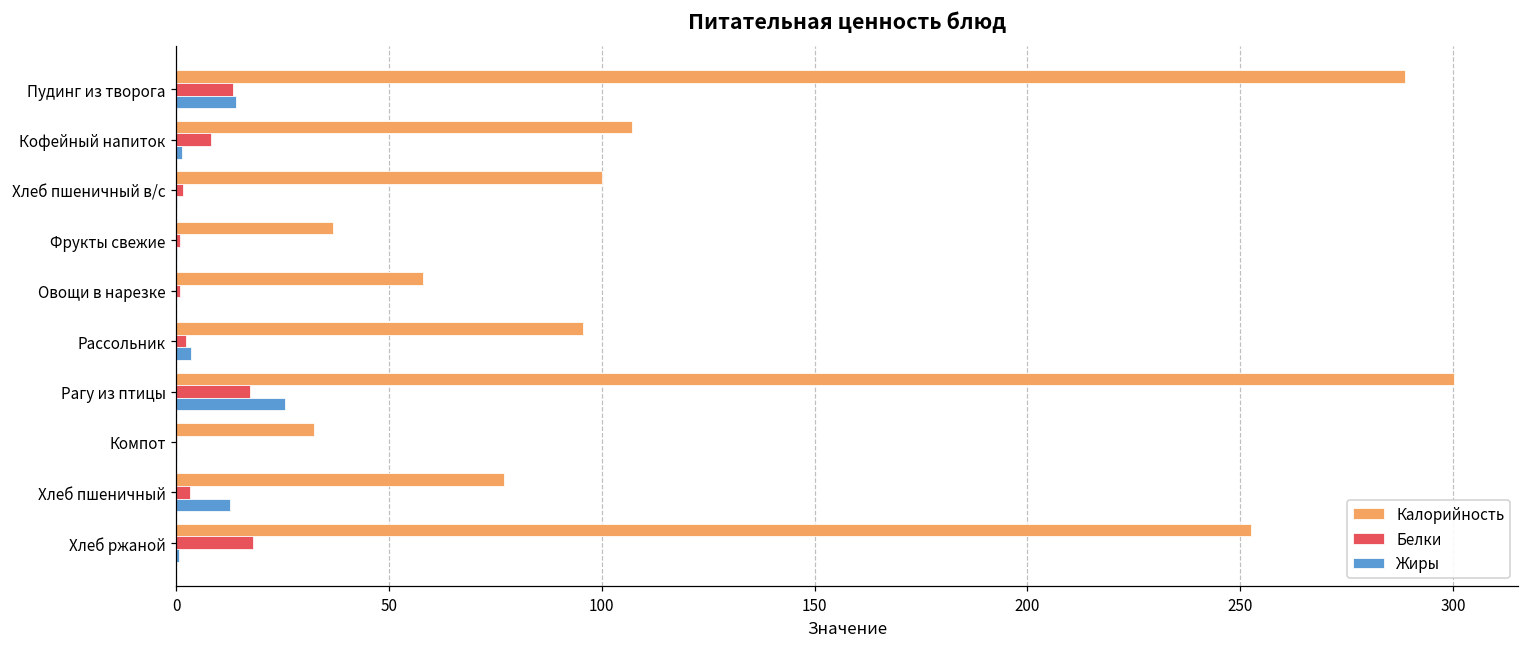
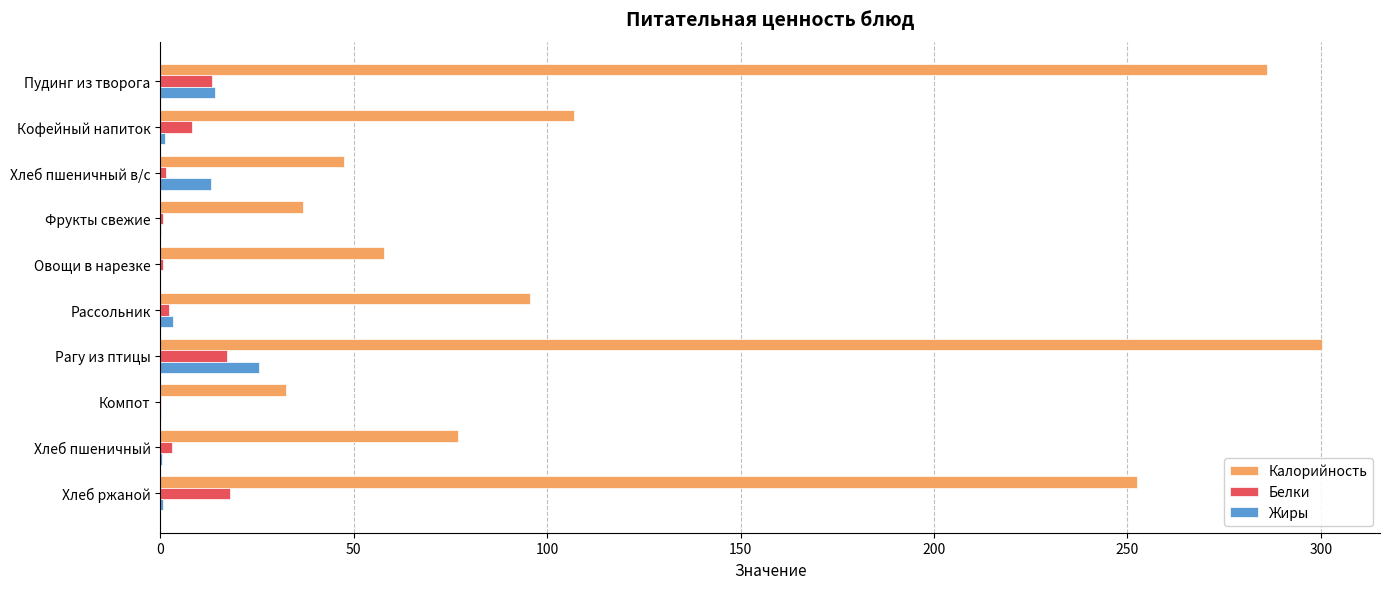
Калорийность, Пудинг из творога: 289 -> 286
Калорийность, Хлеб пшеничный в/с: 100 -> 47
Жиры, Хлеб пшеничный в/с: 0 -> 13
Жиры, Хлеб пшеничный: 13 -> 0
